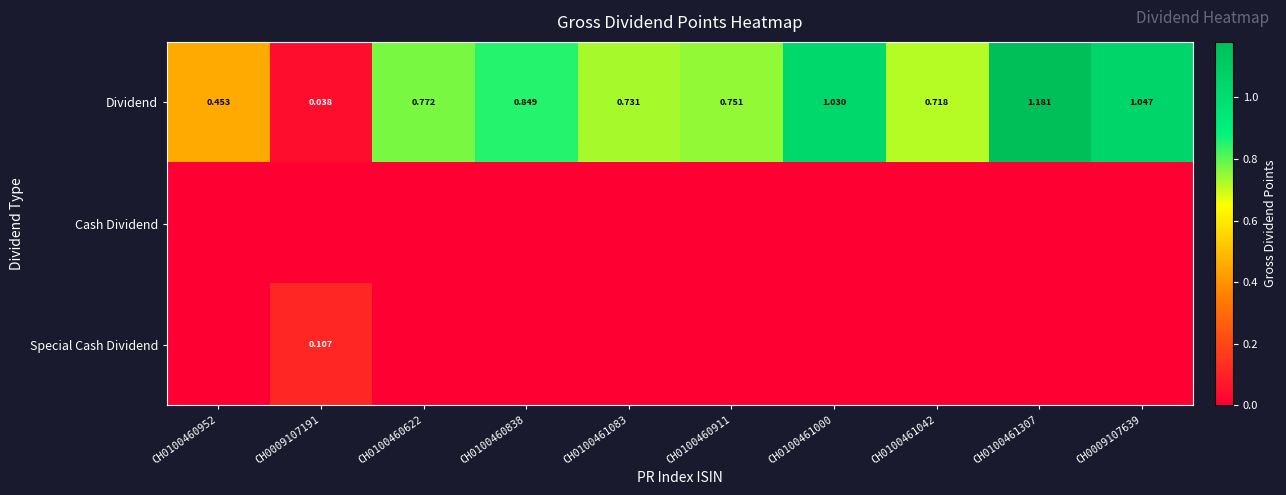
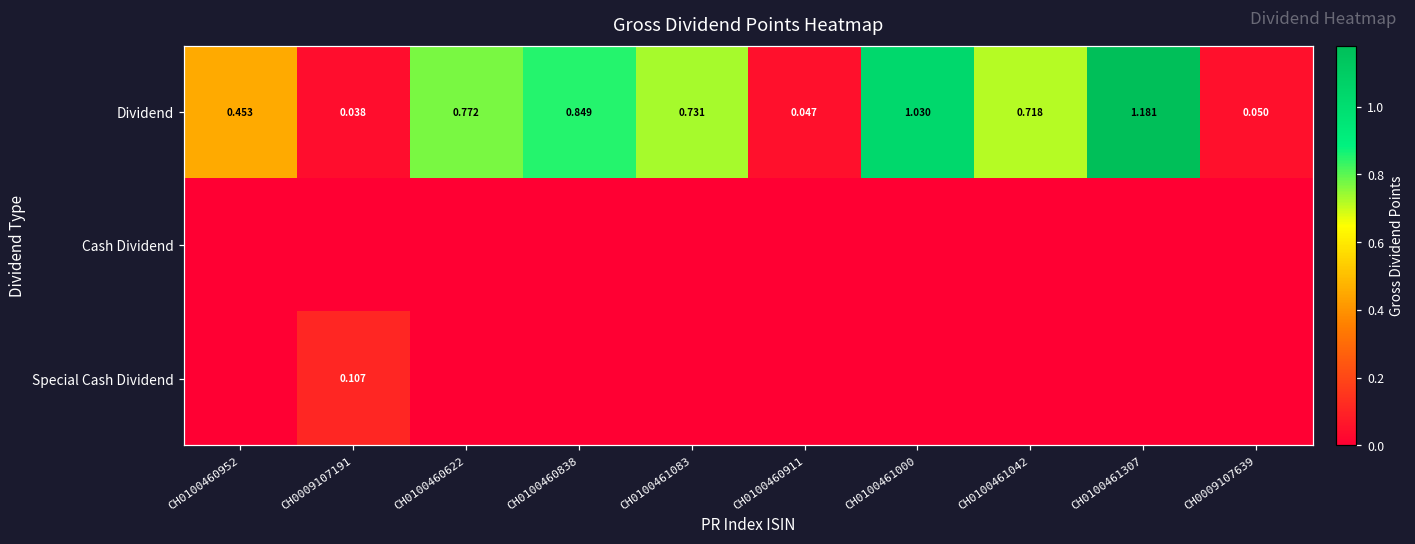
Dividend, CH0100460911: 0.751 -> 0.047
Dividend, CH0009107639: 1.047 -> 0.050
